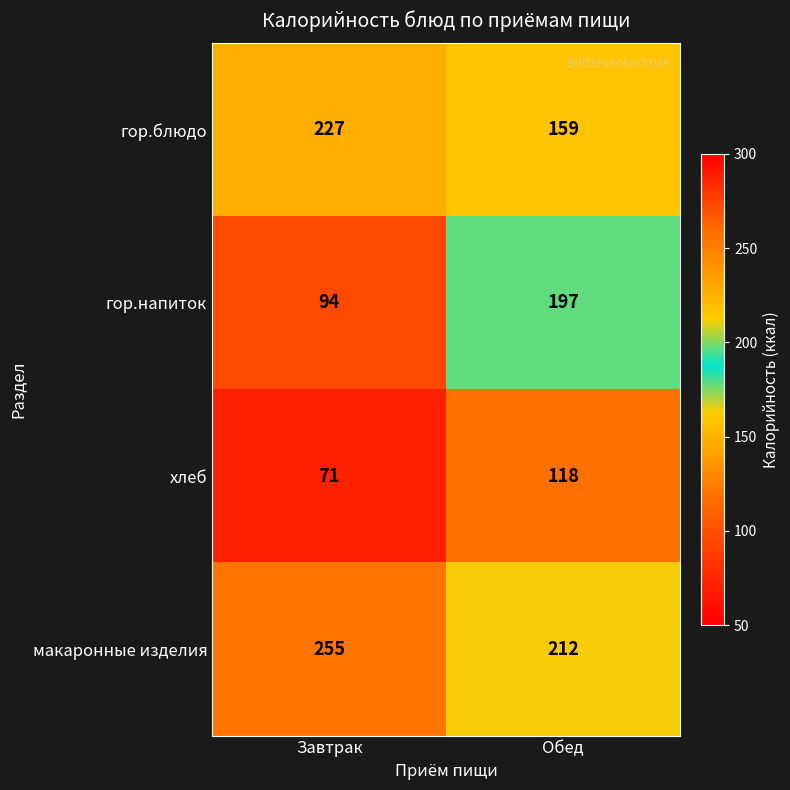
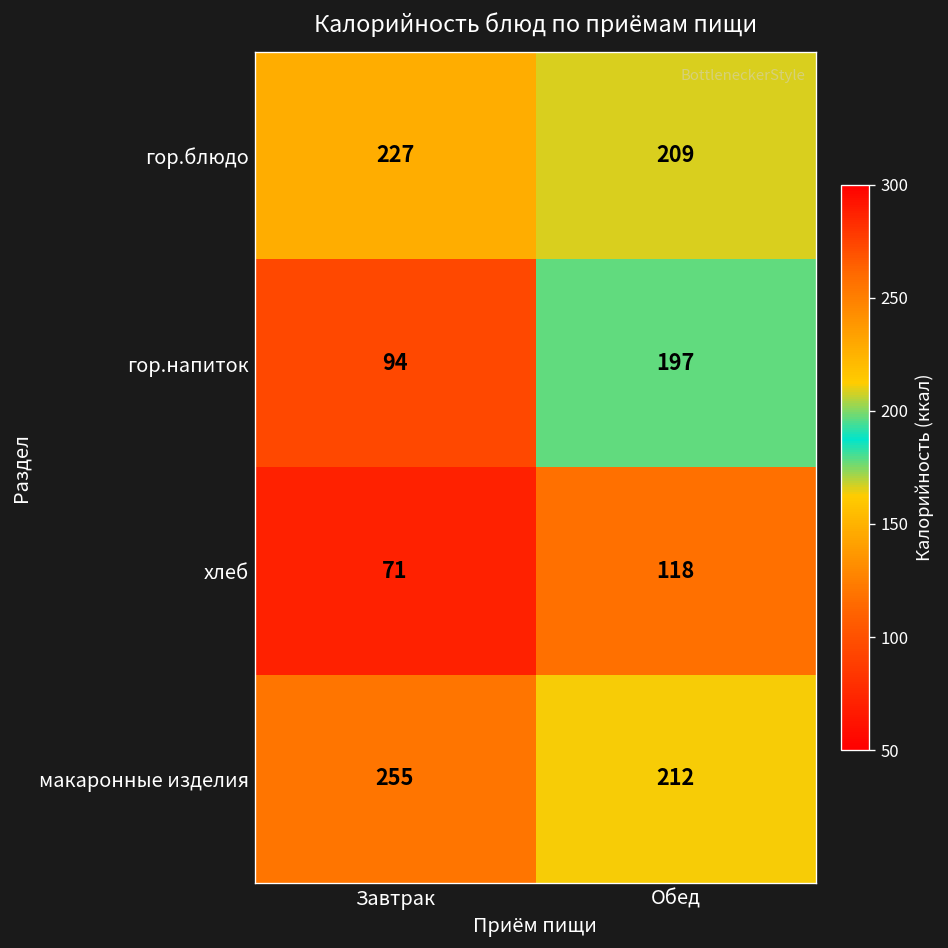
гор.блюдо, Обед: 159 -> 209
